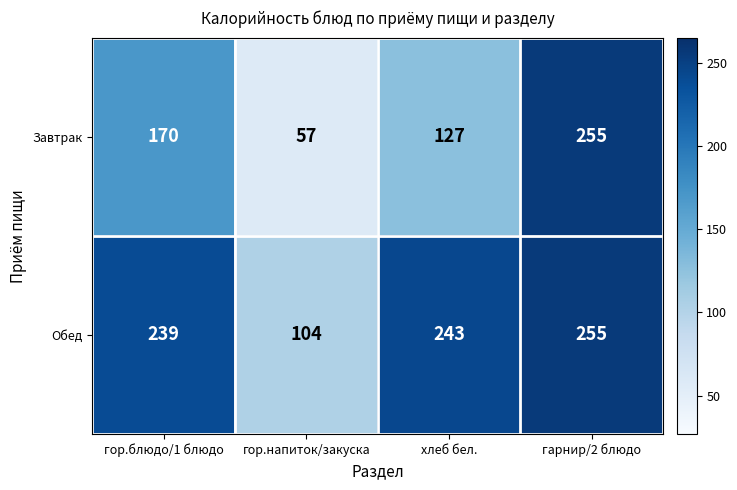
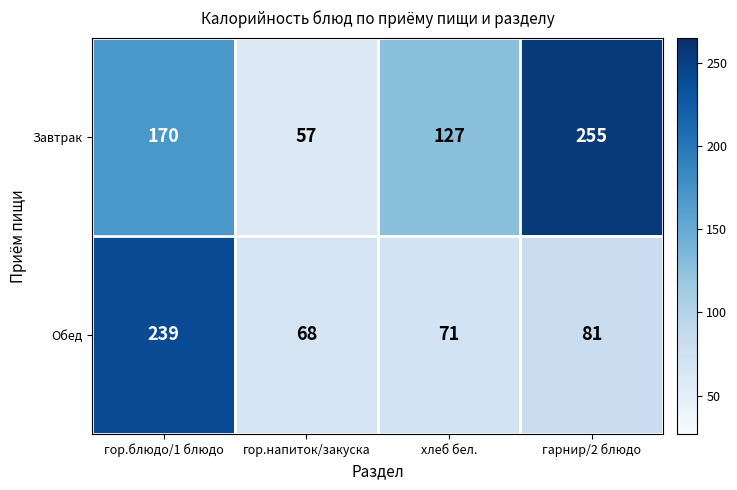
Обед, гор.напиток/закуска: 104 -> 68
Обед, хлеб бел.: 243 -> 71
Обед, гарнир/2 блюдо: 255 -> 81
